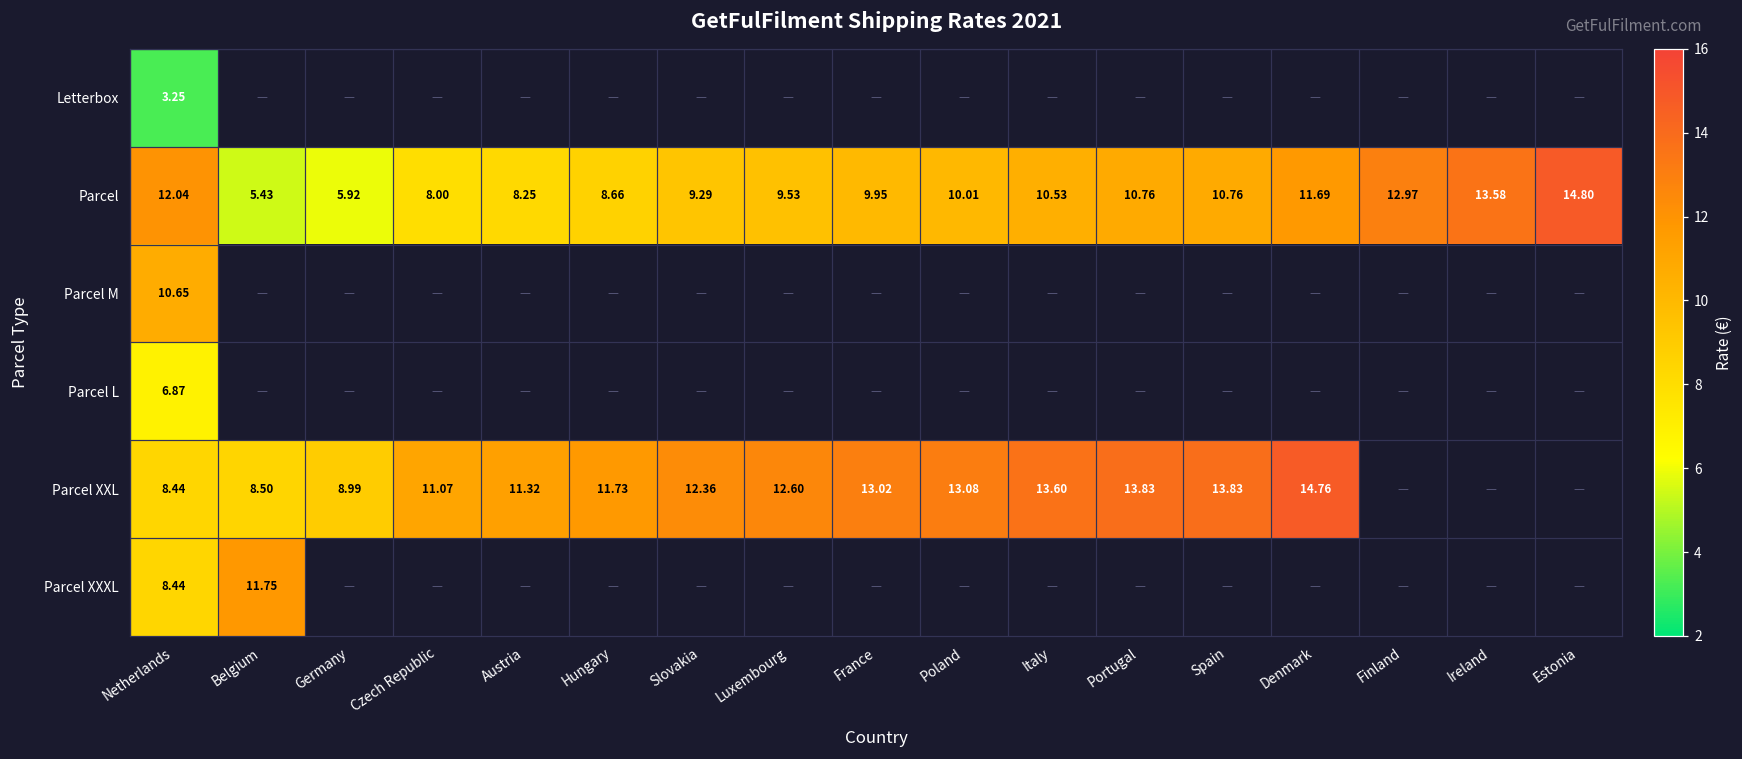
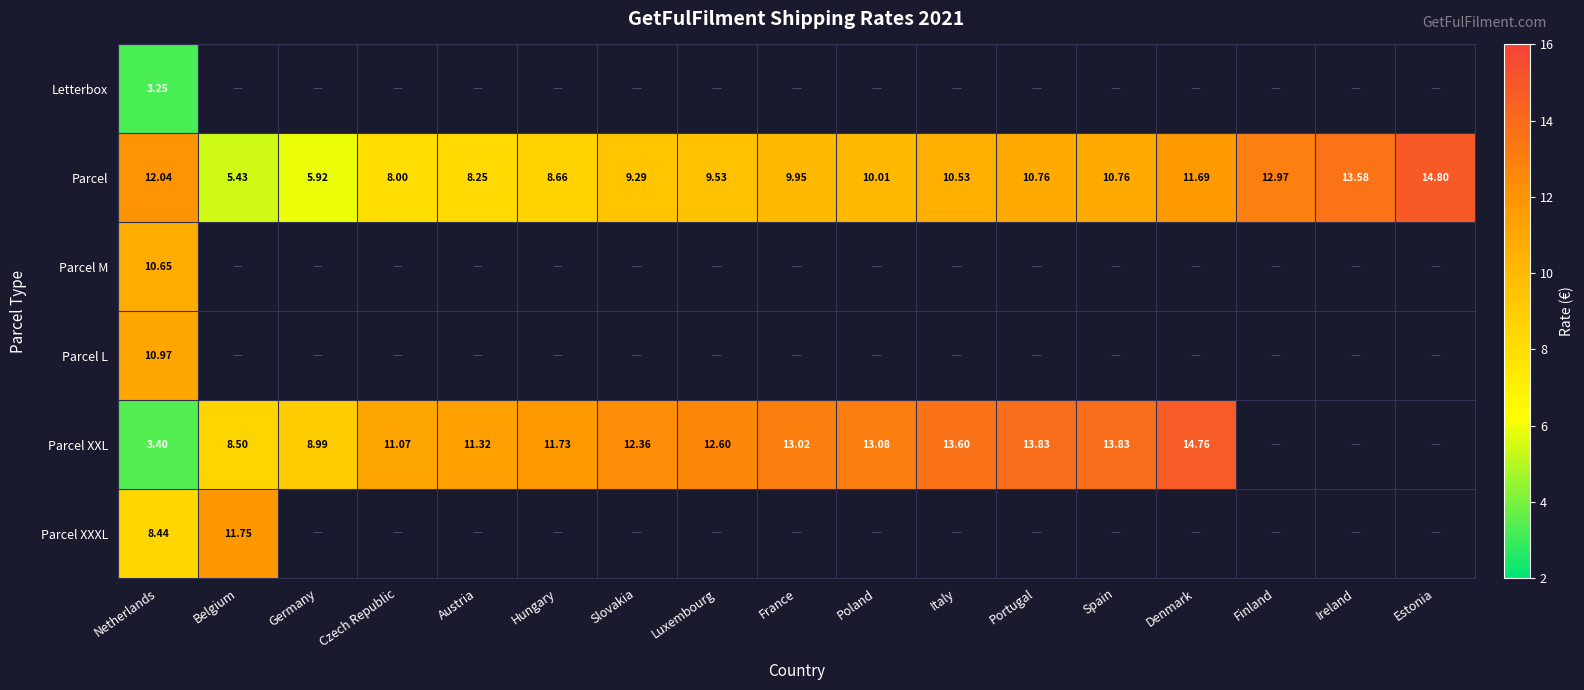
Parcel L, Netherlands: 6.87 -> 10.97
Parcel XXL, Netherlands: 8.44 -> 3.40
